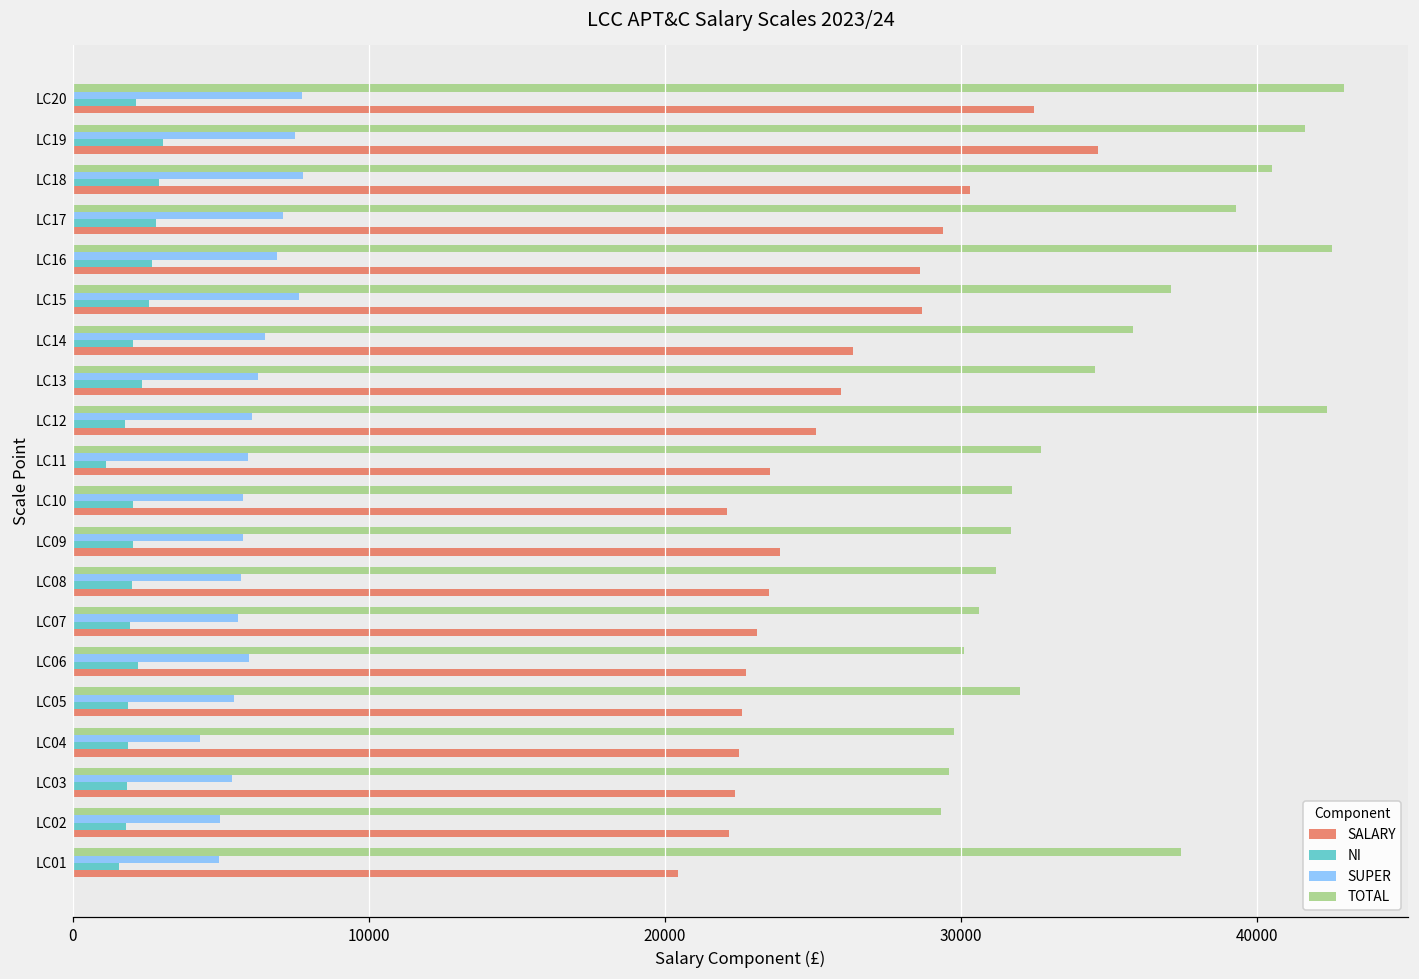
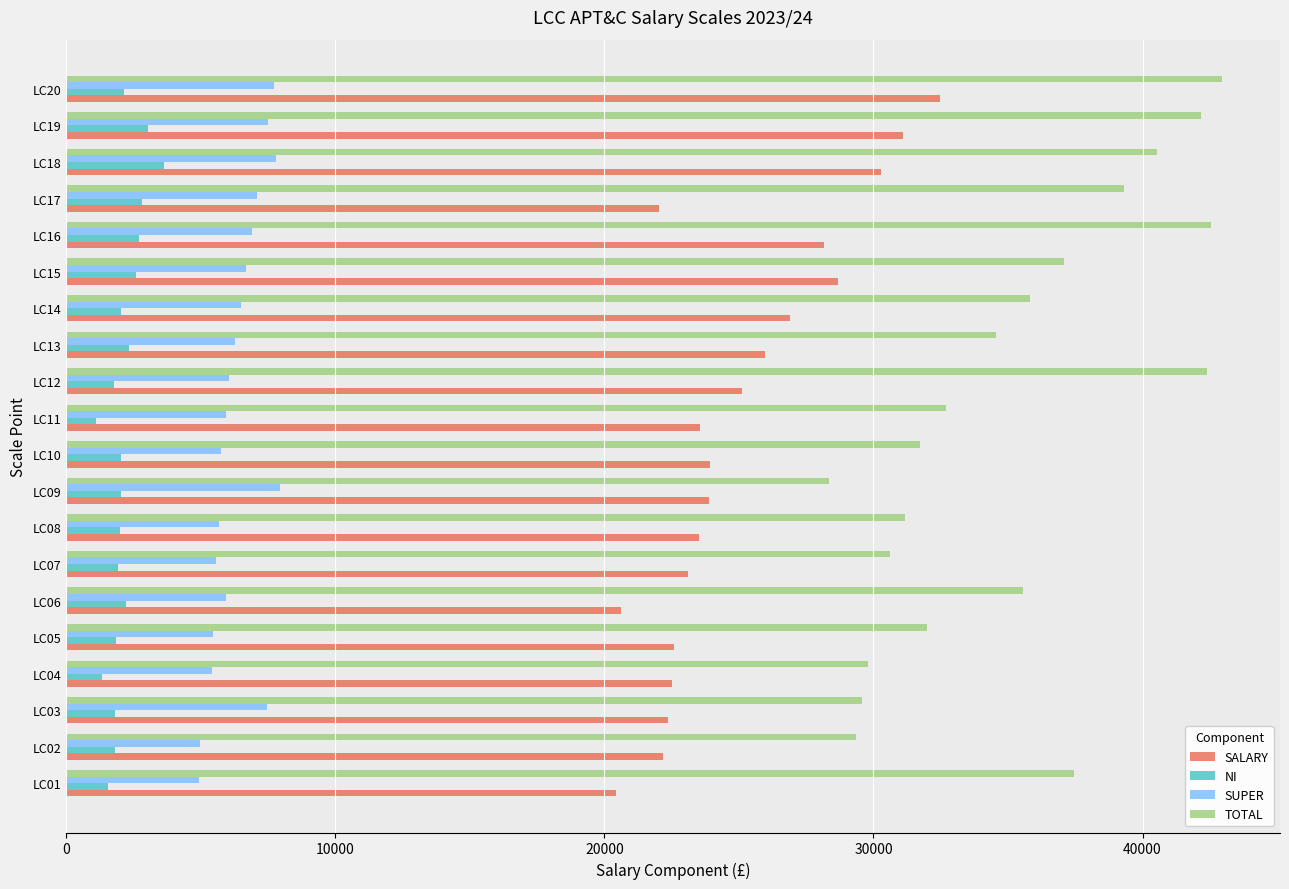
TOTAL, LC19: 41600 -> 42200
SALARY, LC19: 34600 -> 31100
NI, LC18: 2900 -> 3600
SALARY, LC17: 29400 -> 22000
SALARY, LC16: 28600 -> 28200
SUPER, LC15: 7600 -> 6700
SALARY, LC14: 26400 -> 26900
SALARY, LC10: 22100 -> 23900
TOTAL, LC09: 31700 -> 28400
SUPER, LC09: 5800 -> 7900
TOTAL, LC06: 30100 -> 35500
SALARY, LC06: 22700 -> 20600
SUPER, LC04: 4300 -> 5400
NI, LC04: 1900 -> 1300
SUPER, LC03: 5400 -> 7400
